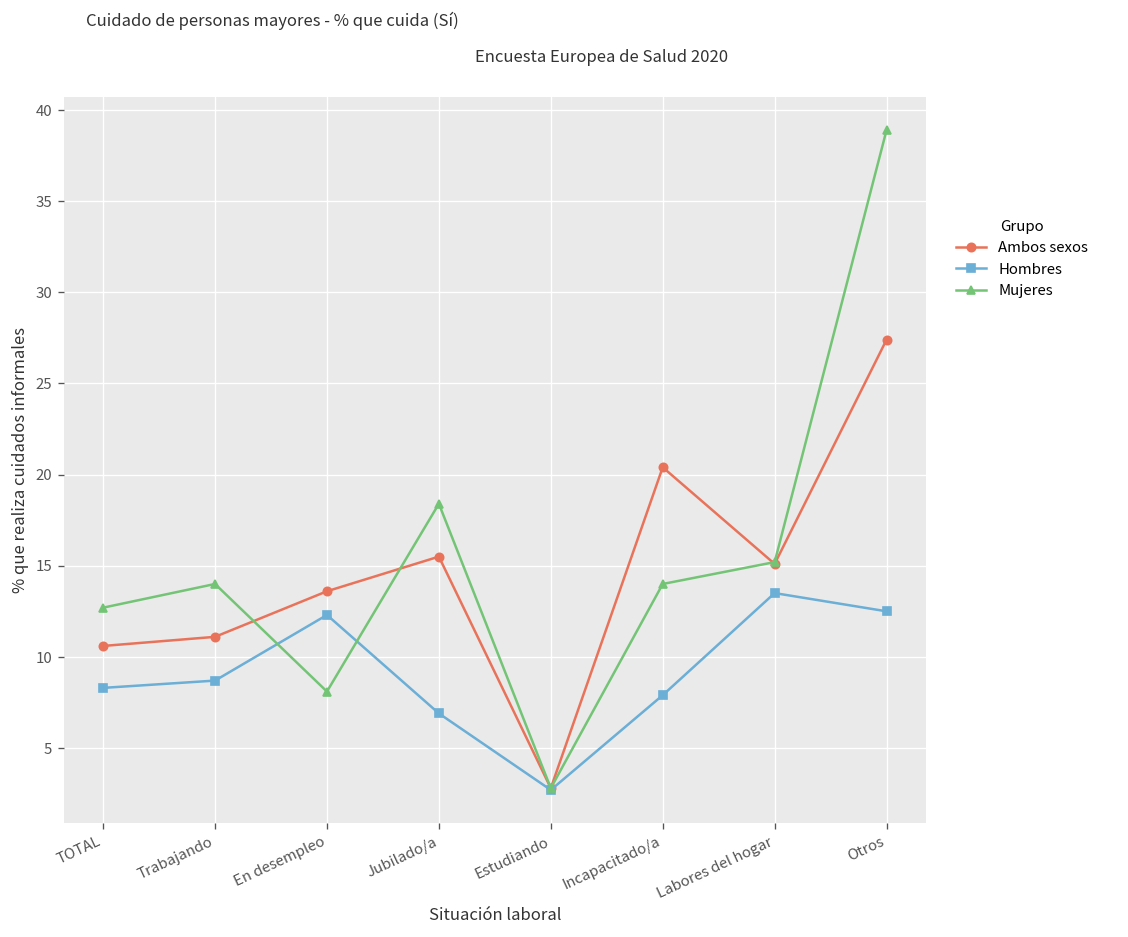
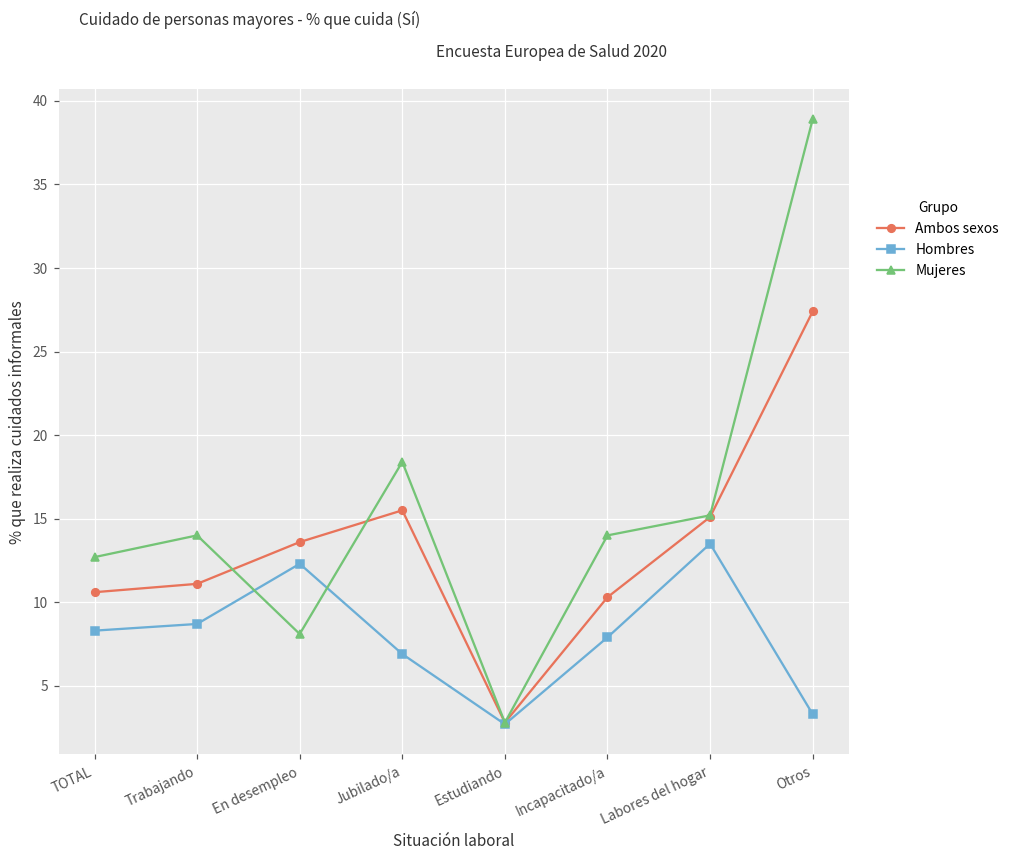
Ambos sexos, Incapacitado/a: 20.4 -> 10.3
Hombres, Otros: 12.5 -> 3.3
